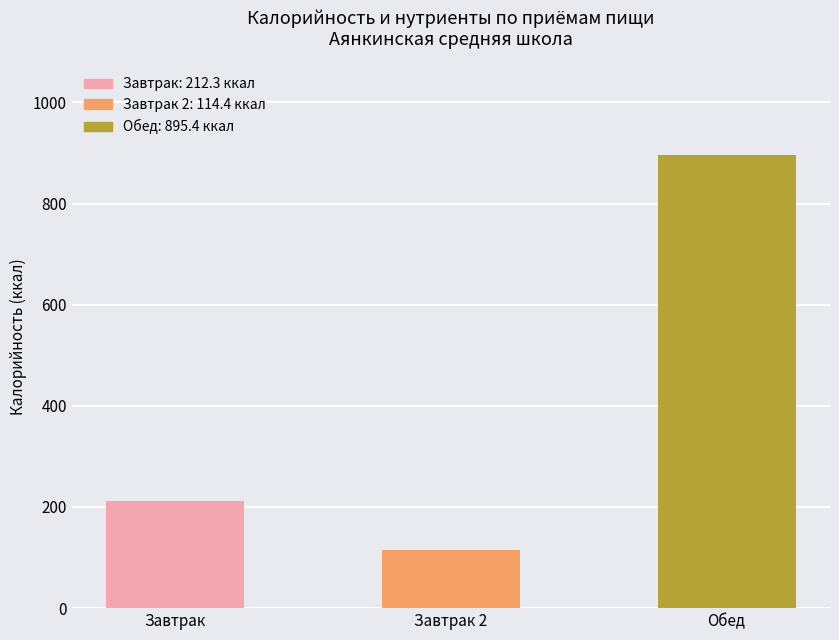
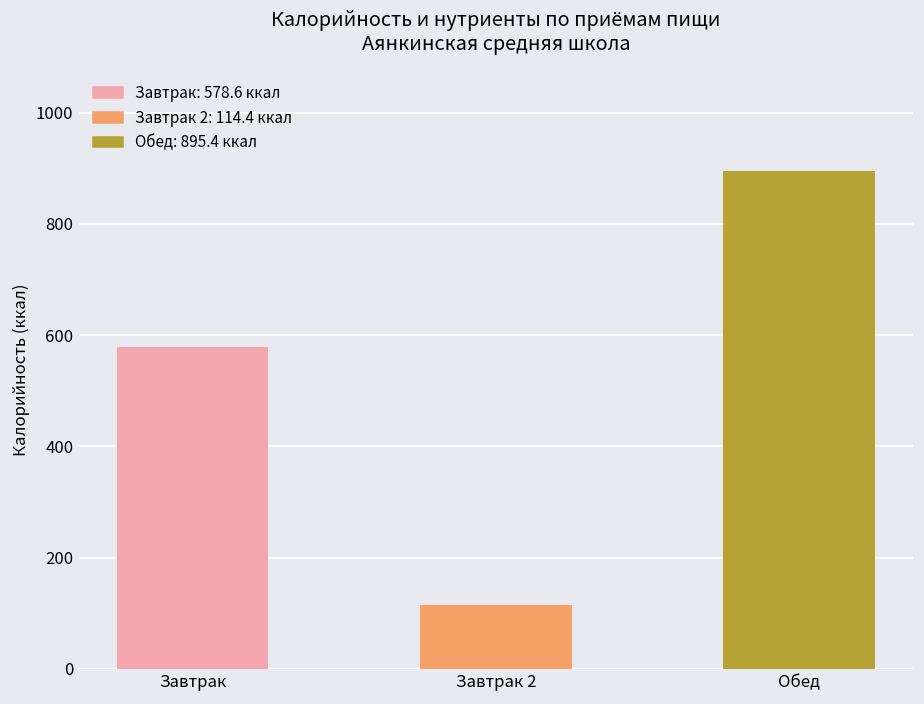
Завтрак: 212.3 -> 578.6
